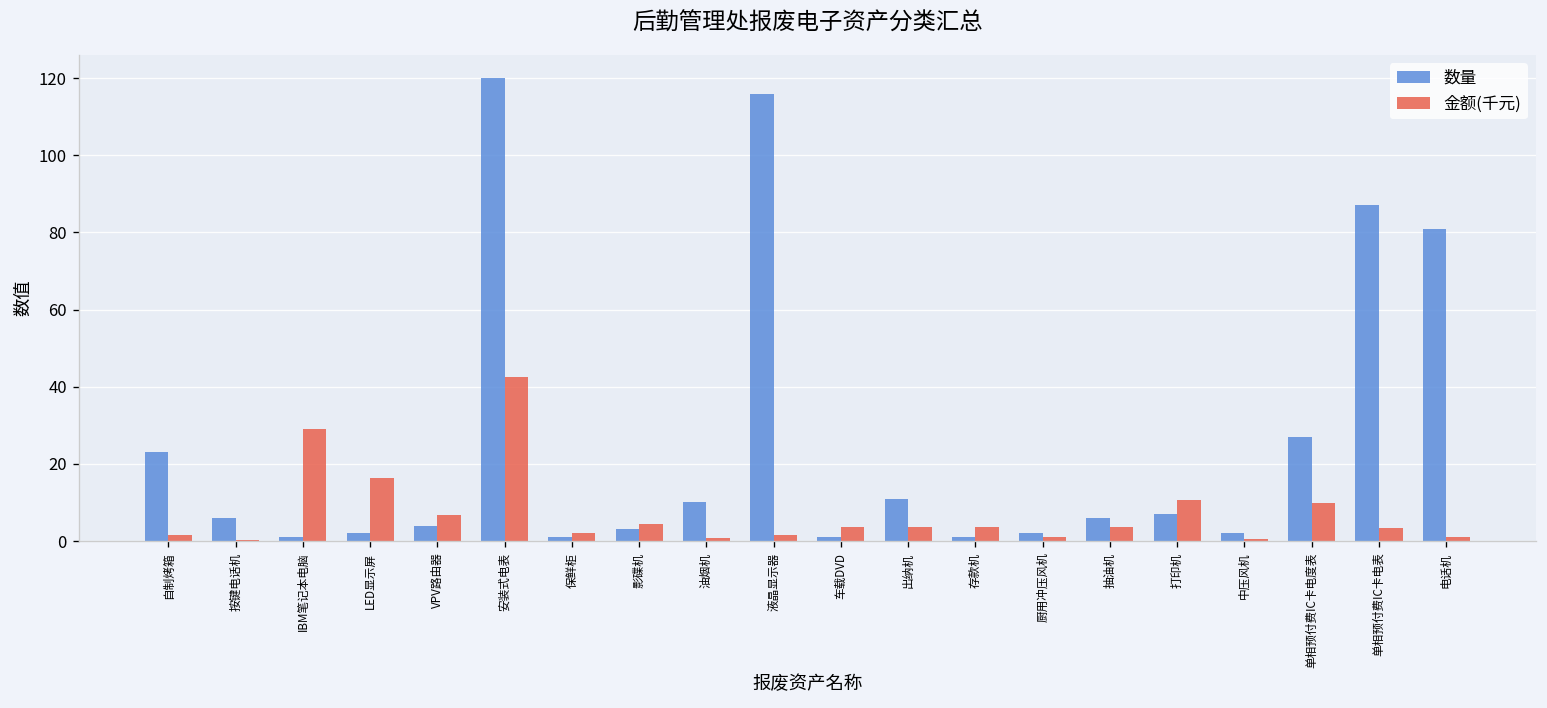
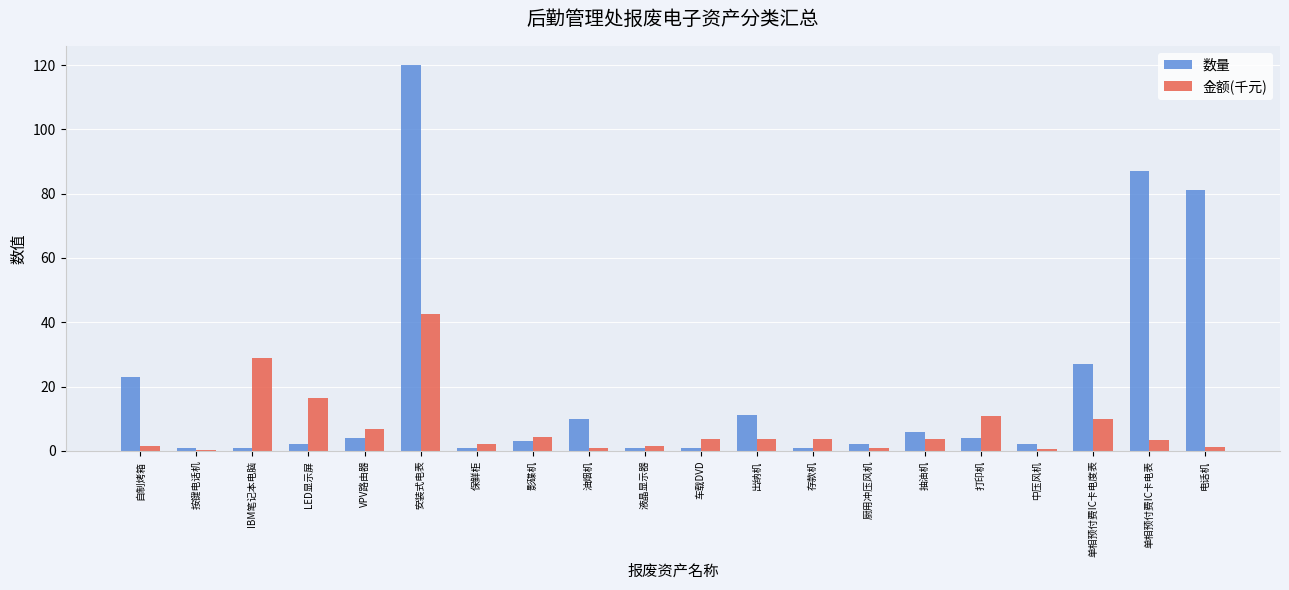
数量, 按键电话机: 6 -> 1
数量, 液晶显示器: 116 -> 1
数量, 打印机: 7 -> 4
